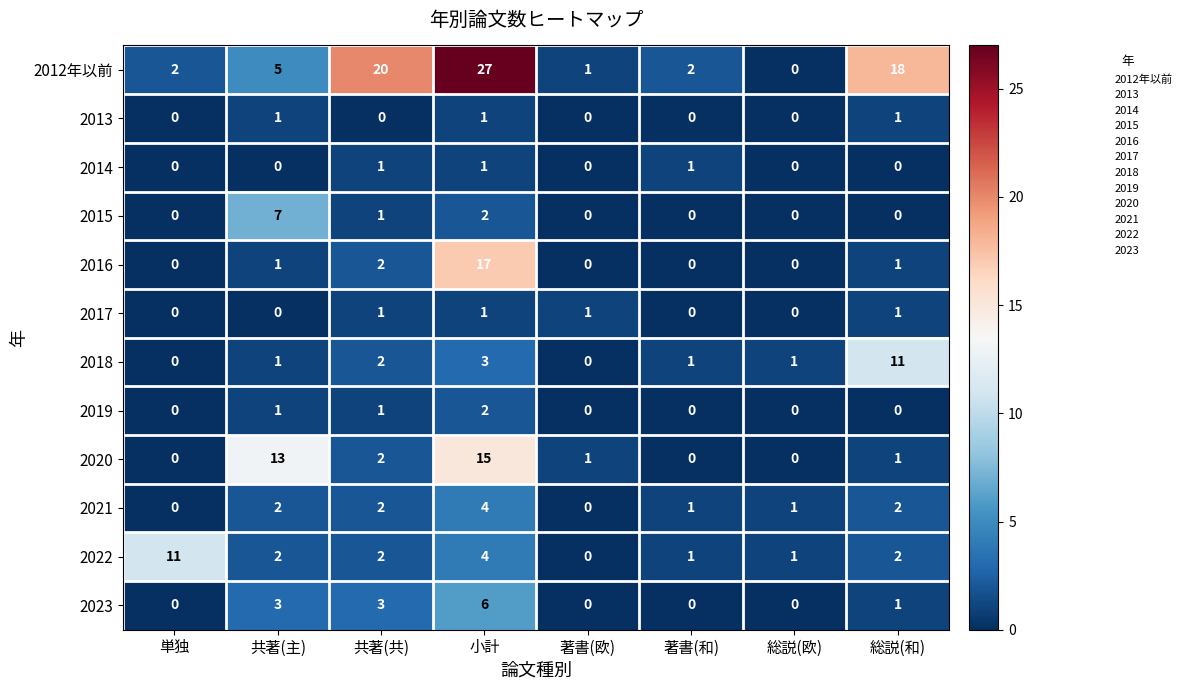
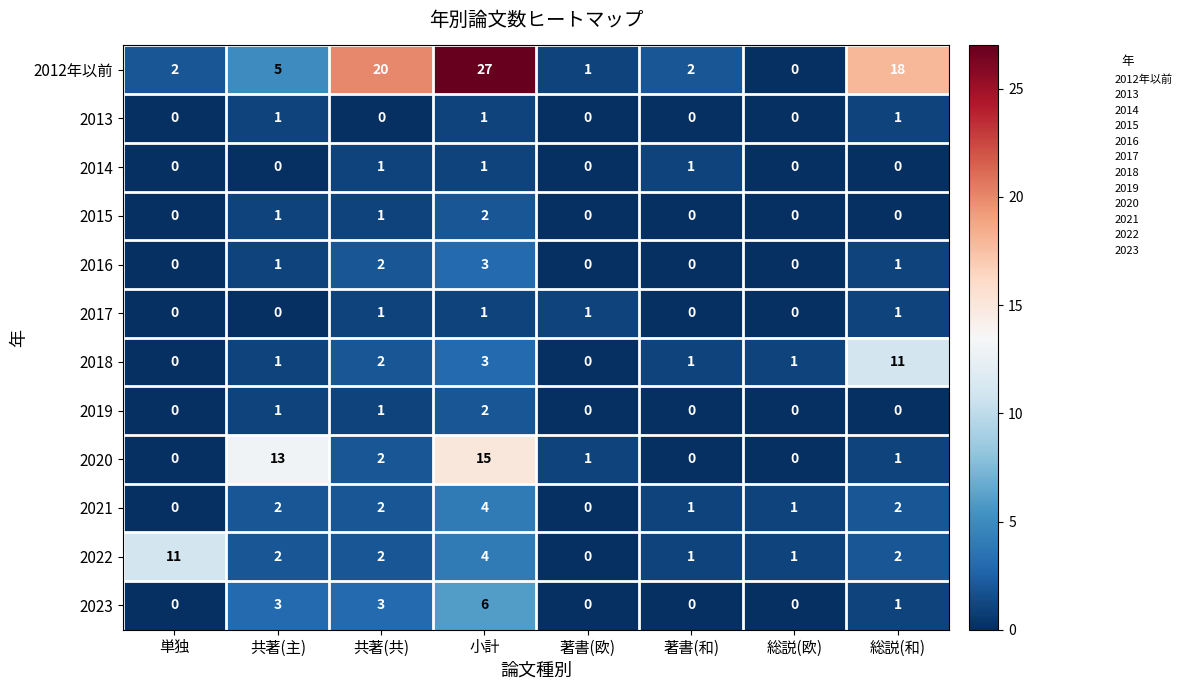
2015, 共著(主): 7 -> 1
2016, 小計: 17 -> 3
